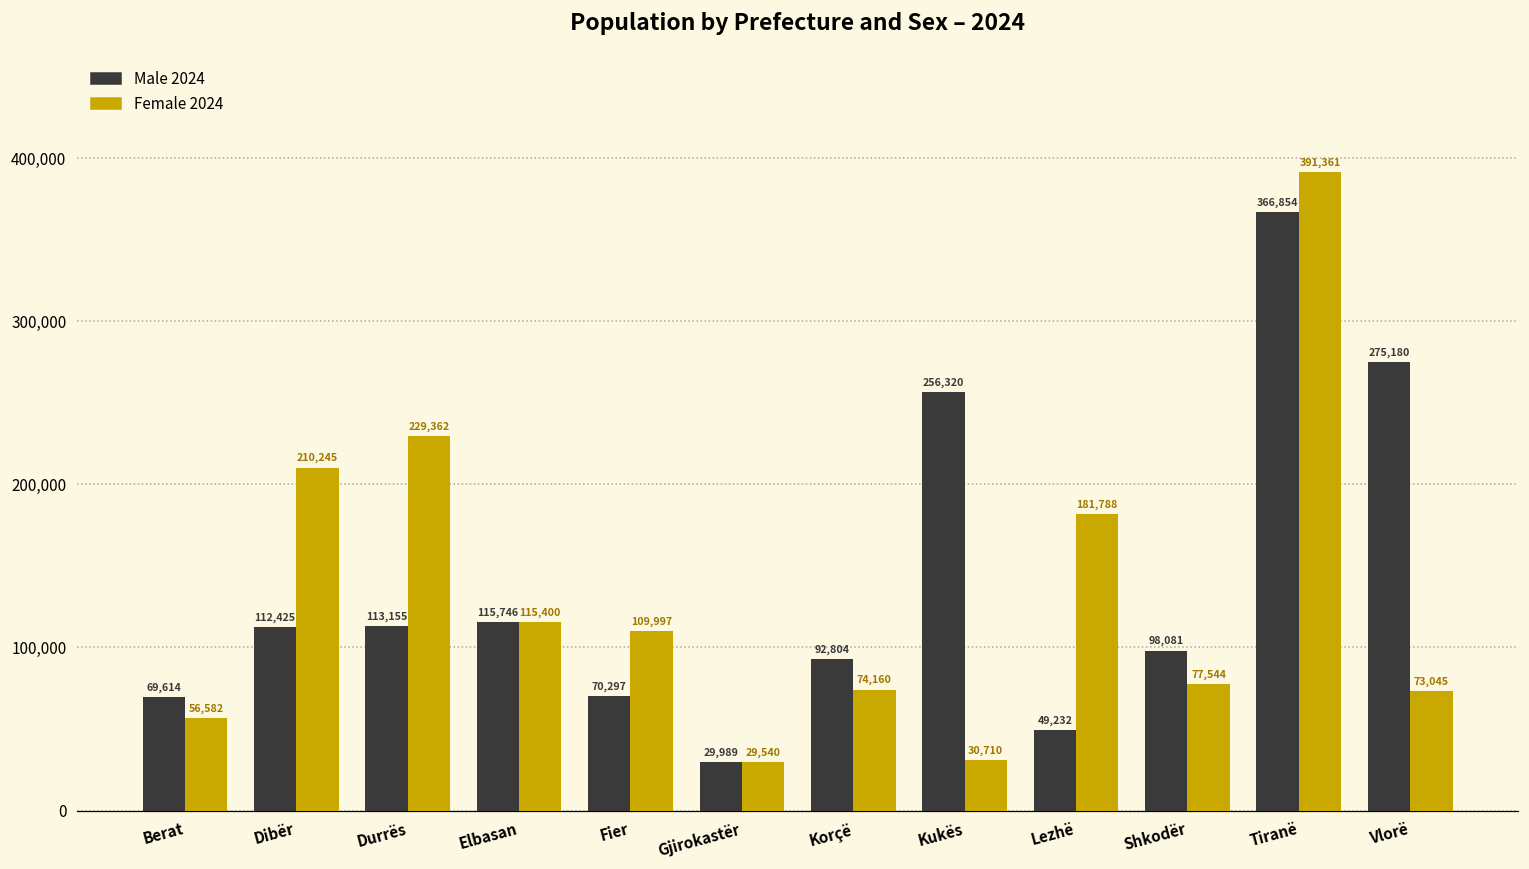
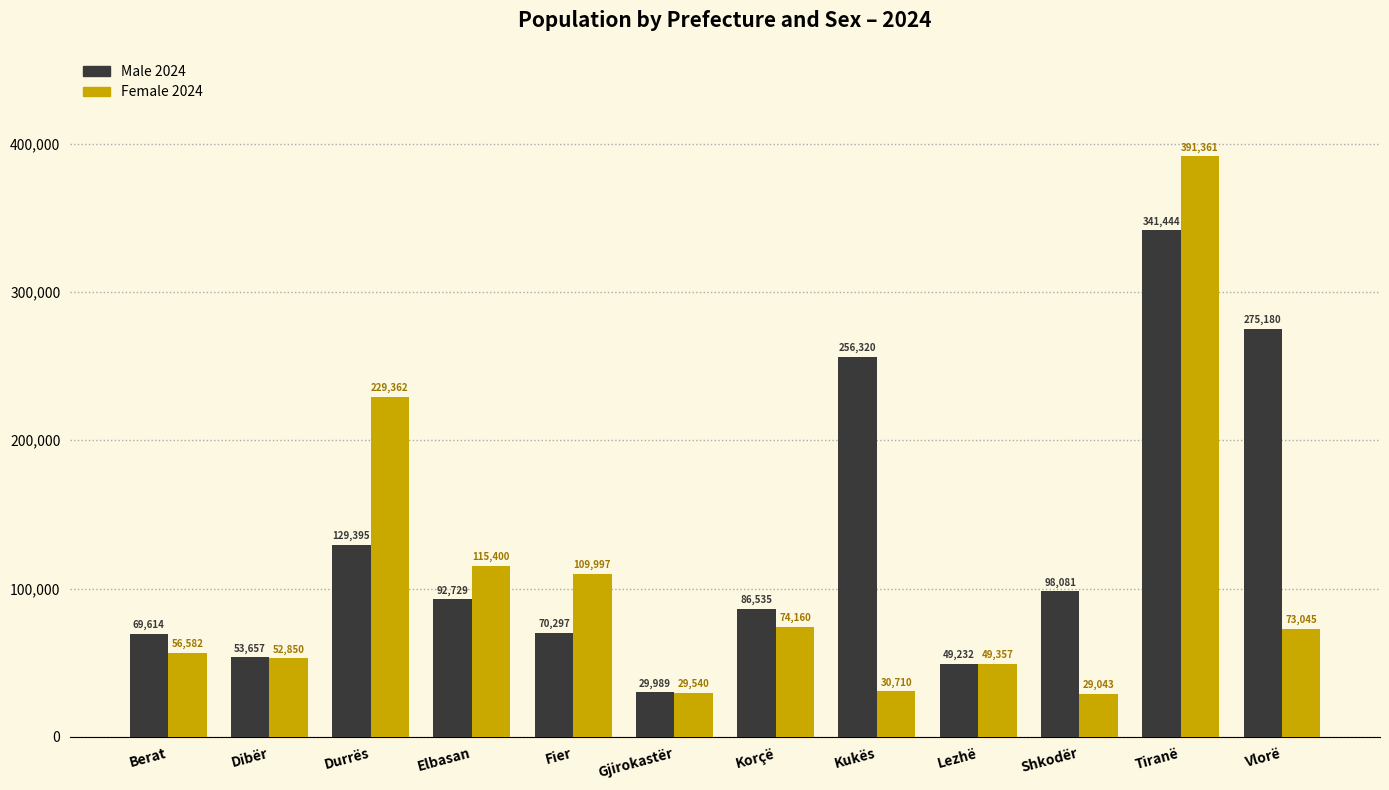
Male 2024, Dibër: 112,425 -> 53,657
Female 2024, Dibër: 210,245 -> 52,850
Male 2024, Durrës: 113,155 -> 129,395
Male 2024, Elbasan: 115,746 -> 92,729
Male 2024, Korçë: 92,804 -> 86,535
Female 2024, Lezhë: 181,788 -> 49,357
Female 2024, Shkodër: 77,544 -> 29,043
Male 2024, Tiranë: 366,854 -> 341,444
